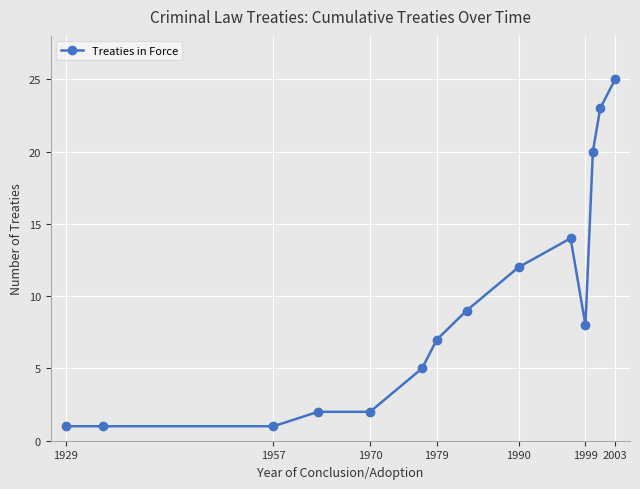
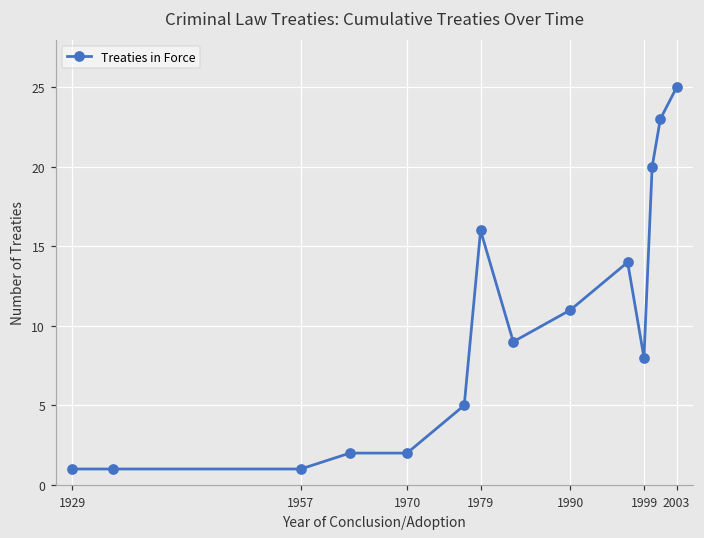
1979: 7 -> 16
1990: 12 -> 11
